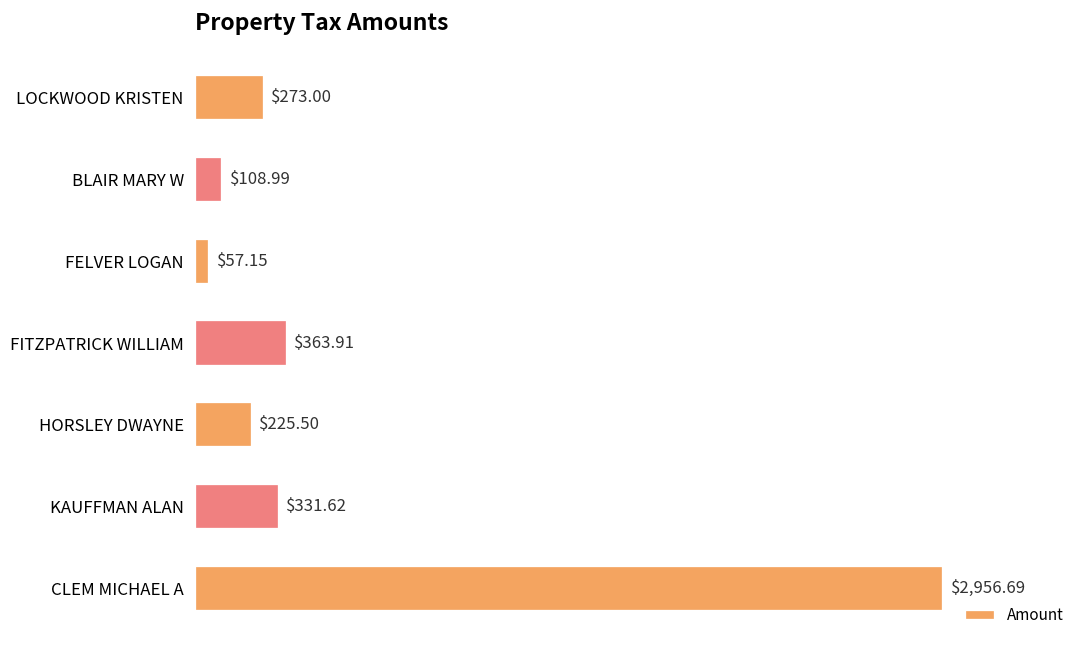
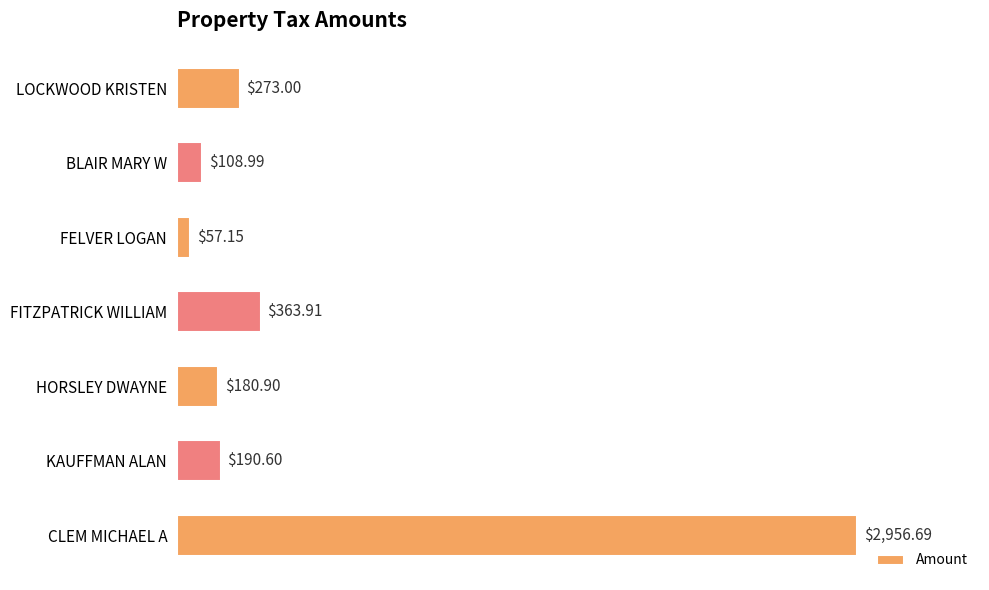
HORSLEY DWAYNE: $225.50 -> $180.90
KAUFFMAN ALAN: $331.62 -> $190.60
